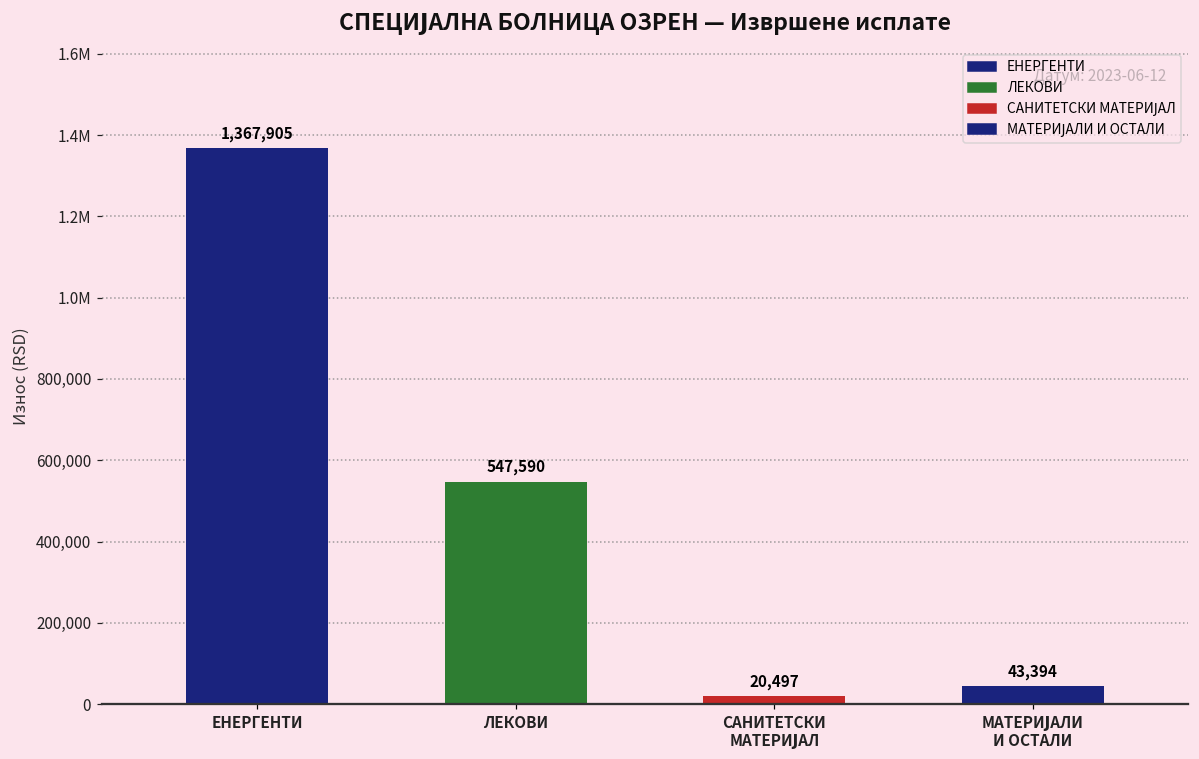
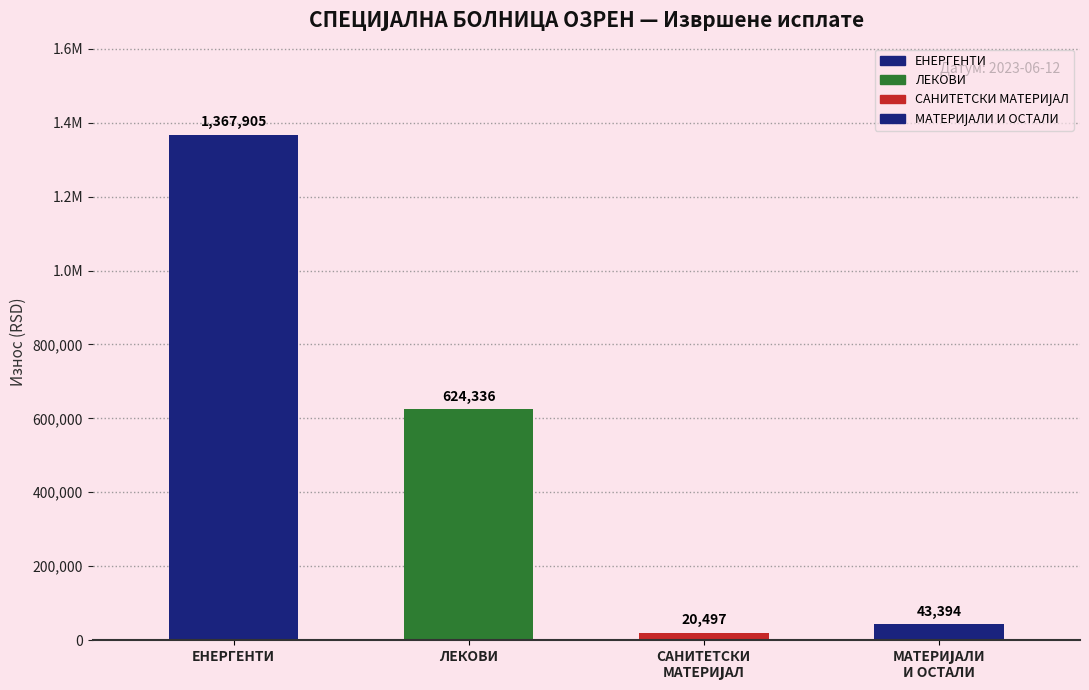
ЛЕКОВИ: 547,590 -> 624,336
